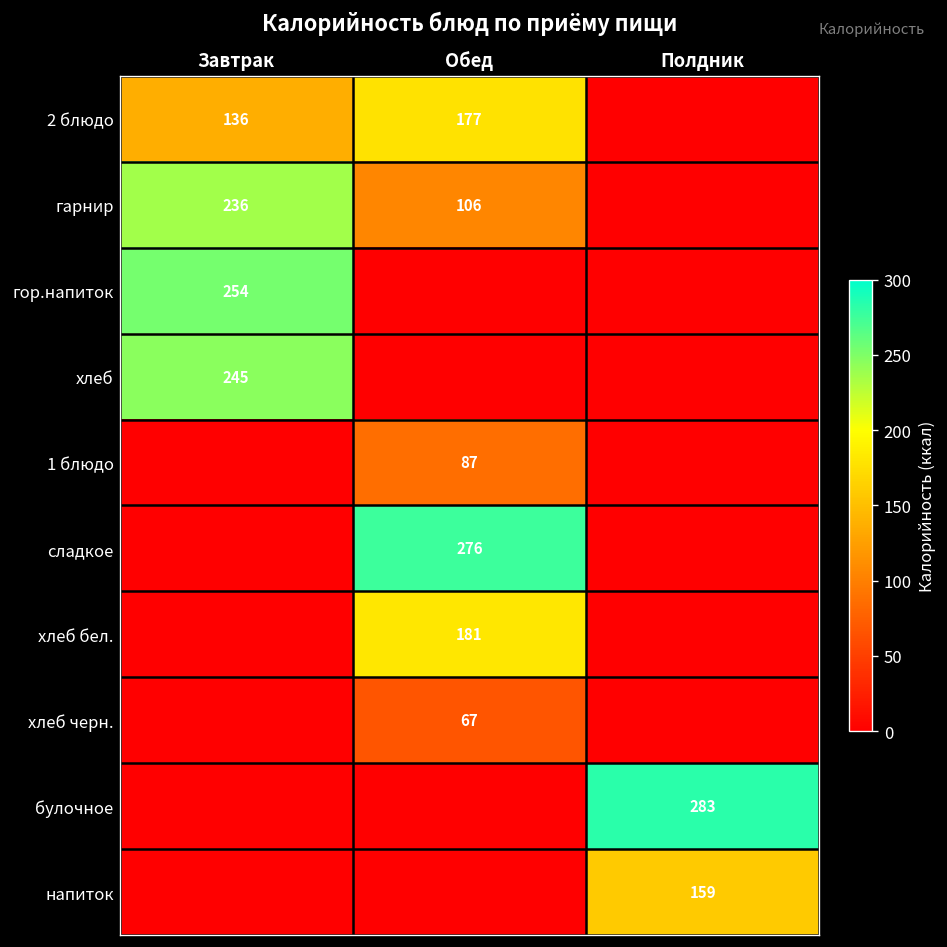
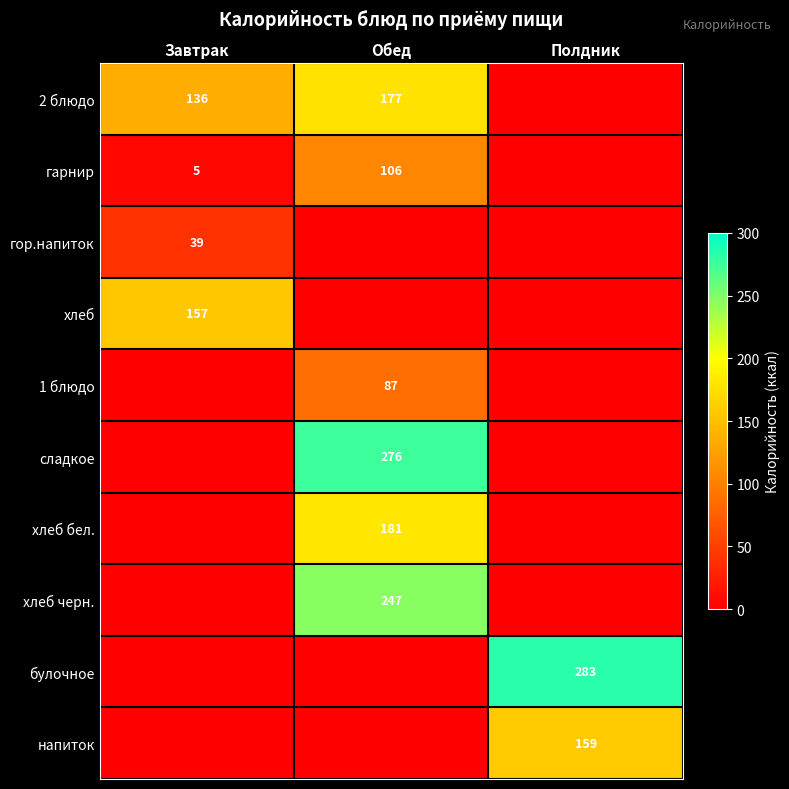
гарнир, Завтрак: 236 -> 5
гор.напиток, Завтрак: 254 -> 39
хлеб, Завтрак: 245 -> 157
хлеб черн., Обед: 67 -> 247
